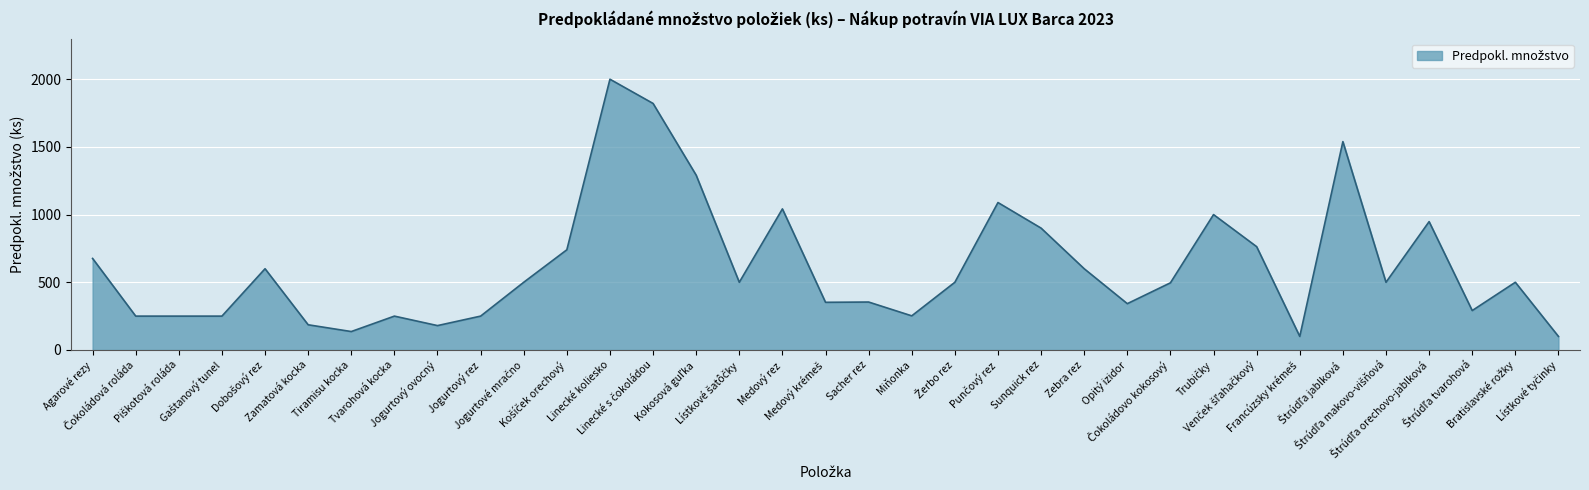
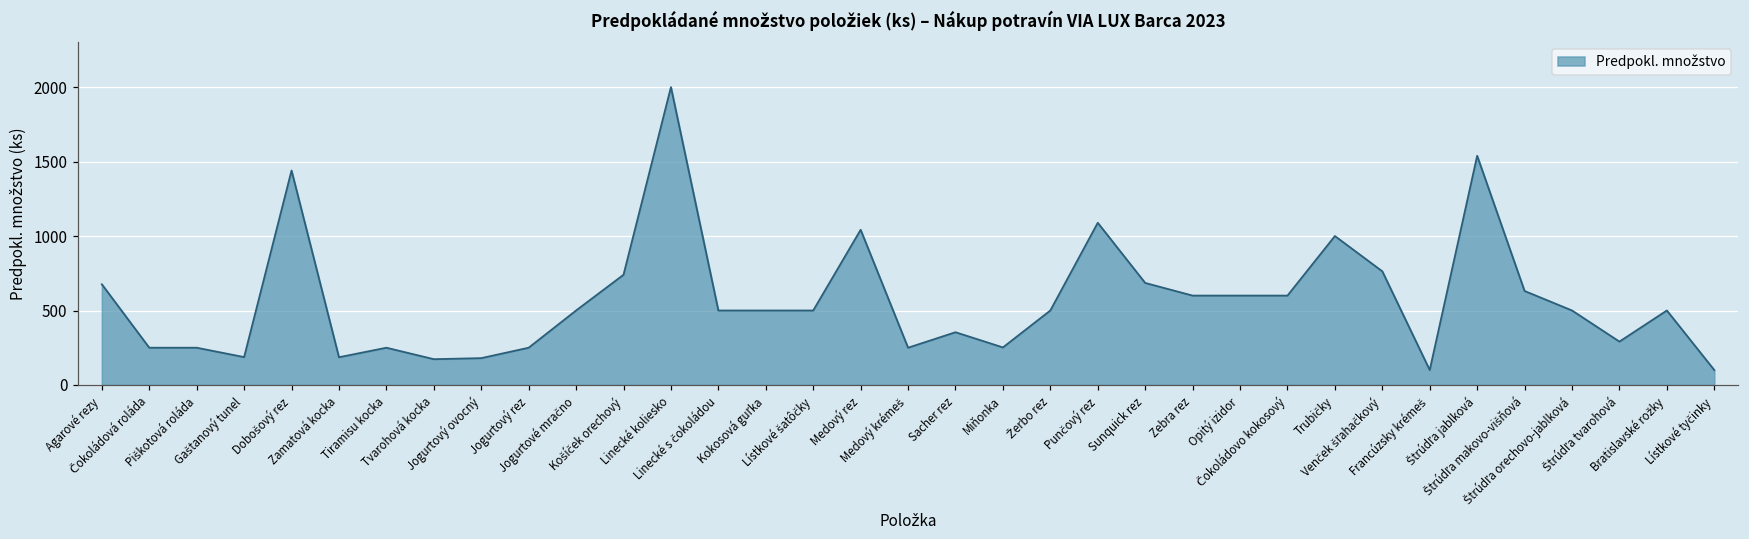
Gaštanový tunel: 250 -> 190
Dobošový rez: 600 -> 1440
Tiramisu kocka: 140 -> 250
Tvarohová kocka: 250 -> 170
Linecké s čokoládou: 1820 -> 500
Kokosová guľka: 1290 -> 500
Medový krémeš: 350 -> 250
Sunquick rez: 900 -> 690
Opitý izidor: 340 -> 600
Čokoládovo kokosový: 500 -> 600
Štrúdľa makovo-višňová: 500 -> 630
Štrúdľa orechovo-jablková: 950 -> 500
